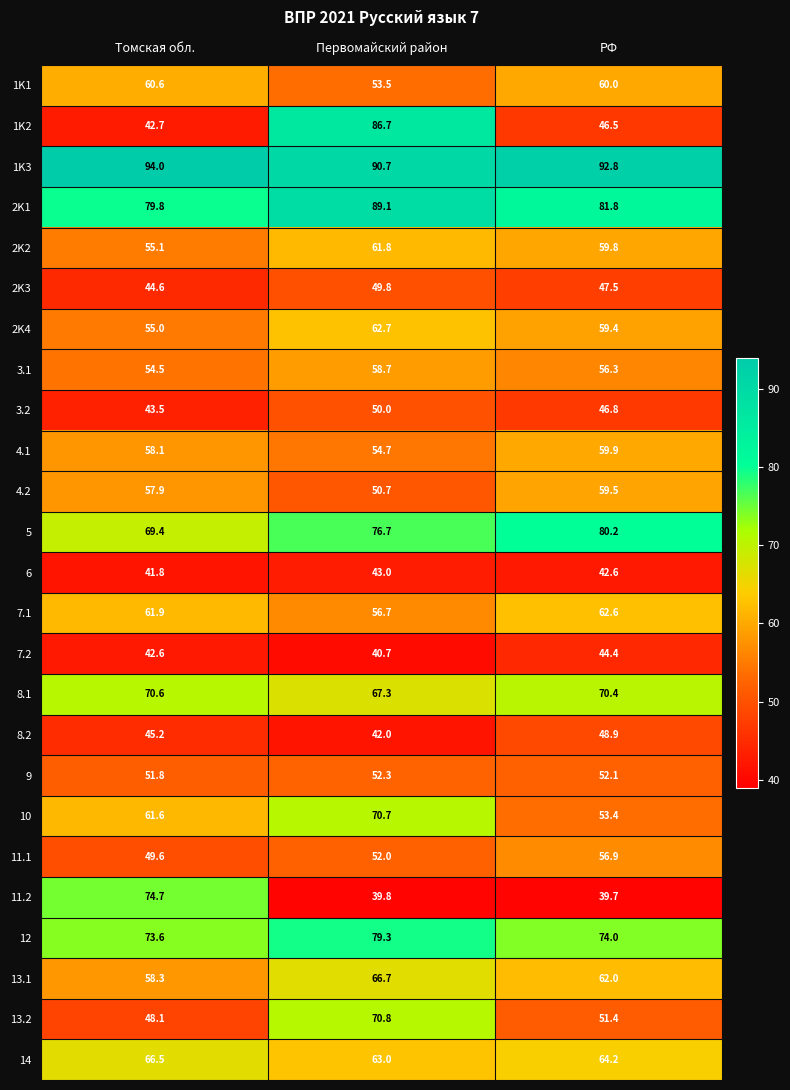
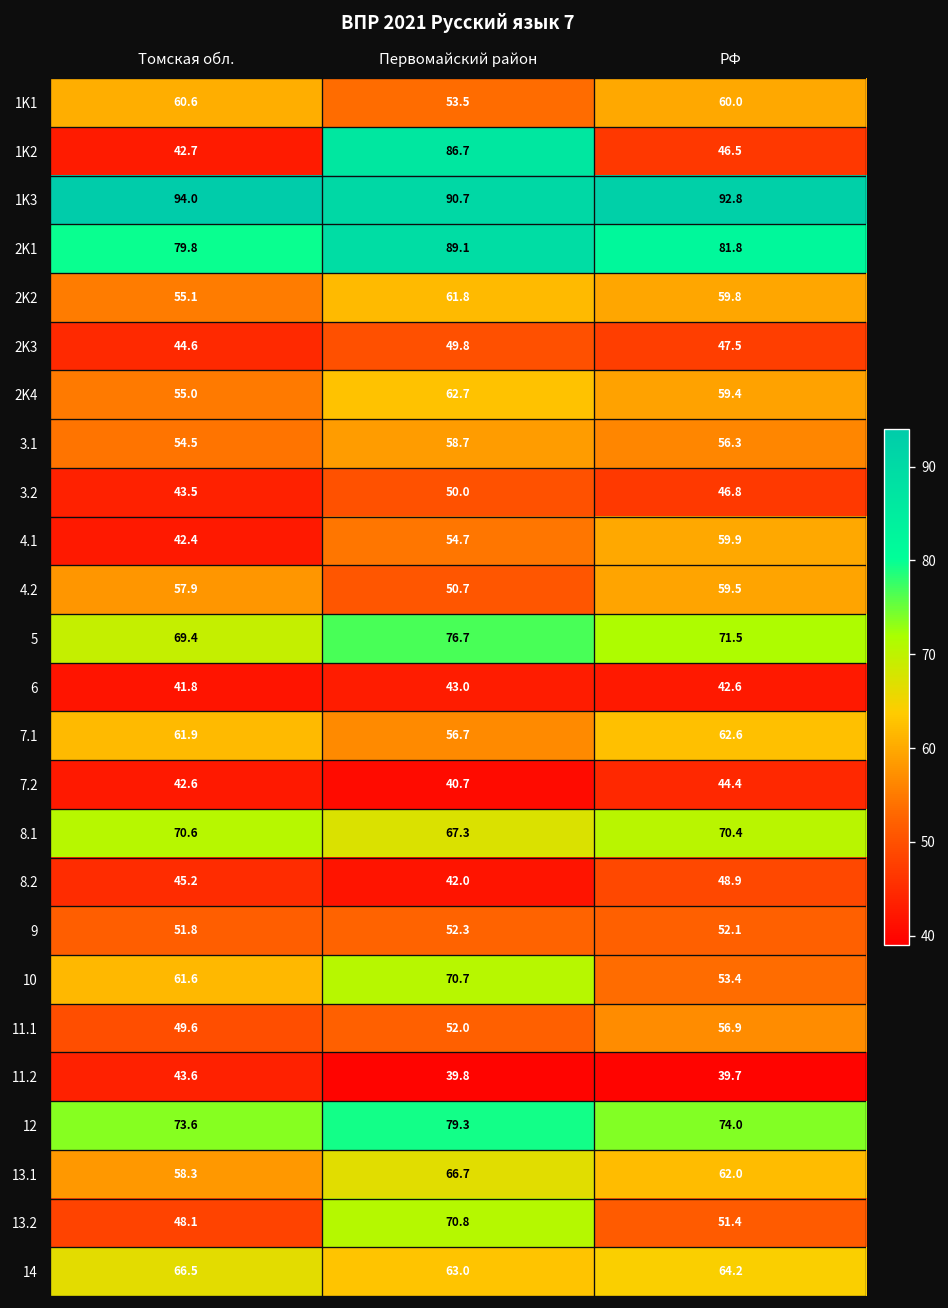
4.1, Томская обл.: 58.1 -> 42.4
5, РФ: 80.2 -> 71.5
11.2, Томская обл.: 74.7 -> 43.6
